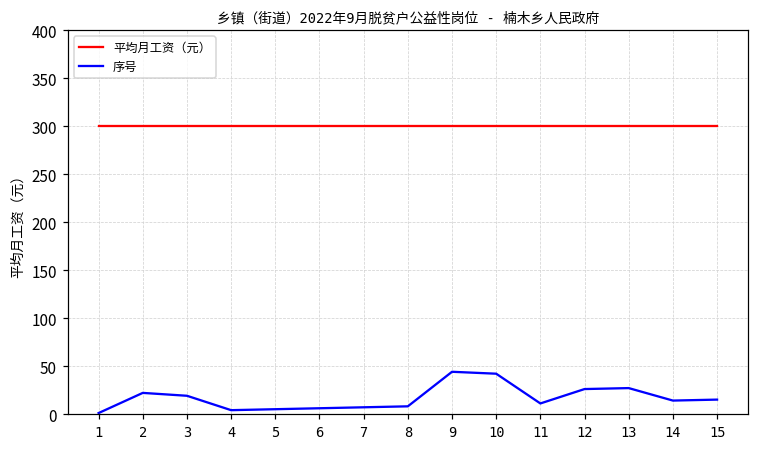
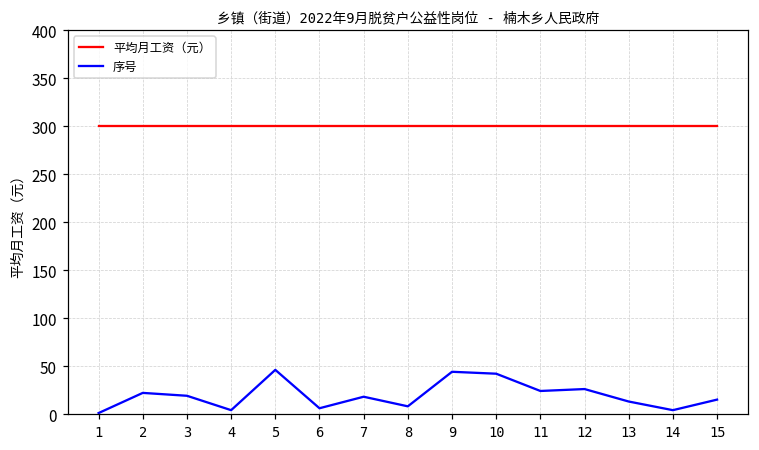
序号, 5: 10 -> 50
序号, 7: 10 -> 20
序号, 11: 10 -> 20
序号, 13: 30 -> 10
序号, 14: 10 -> 0
